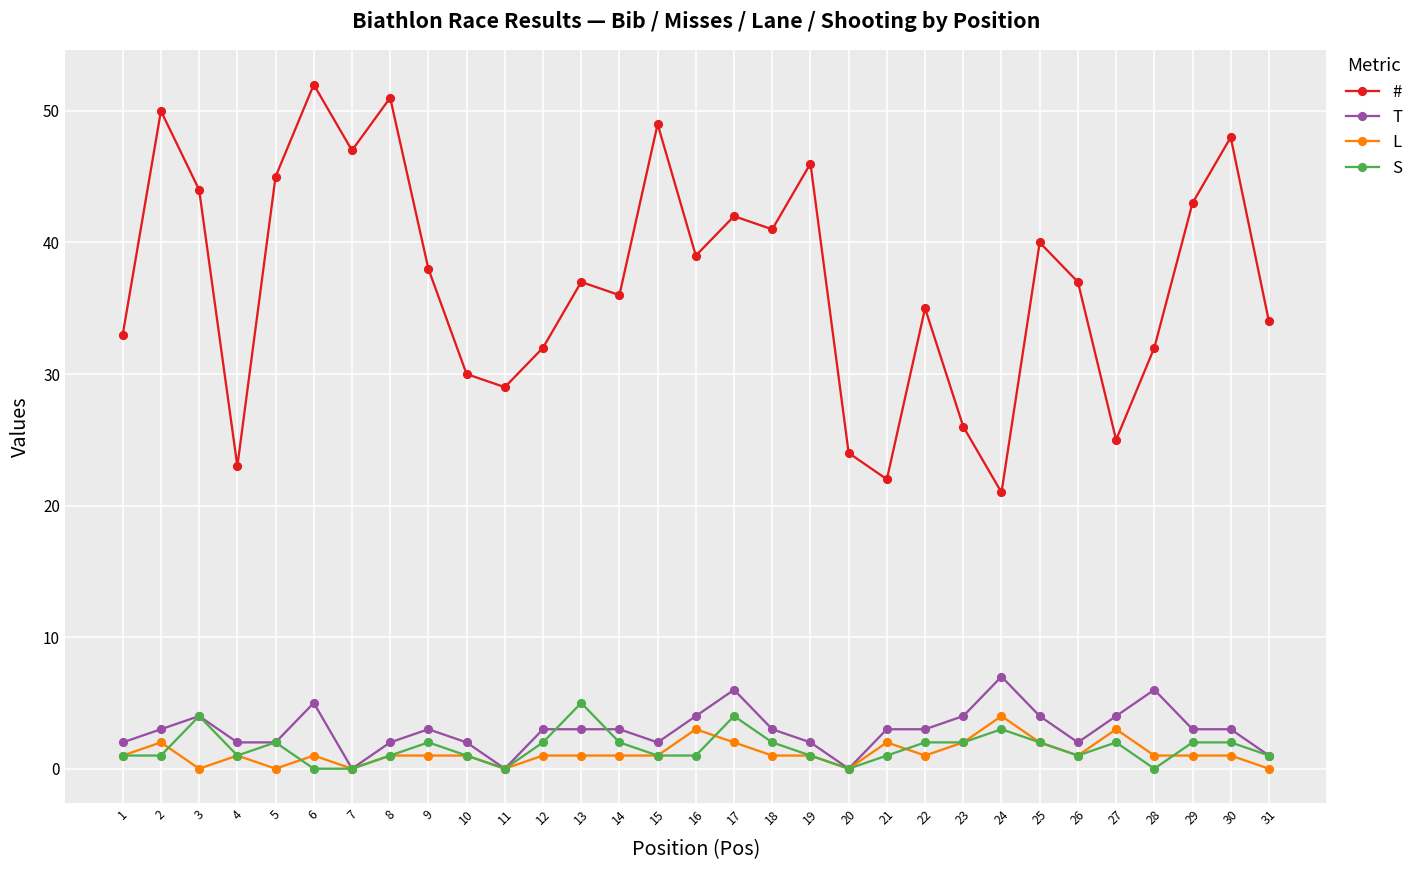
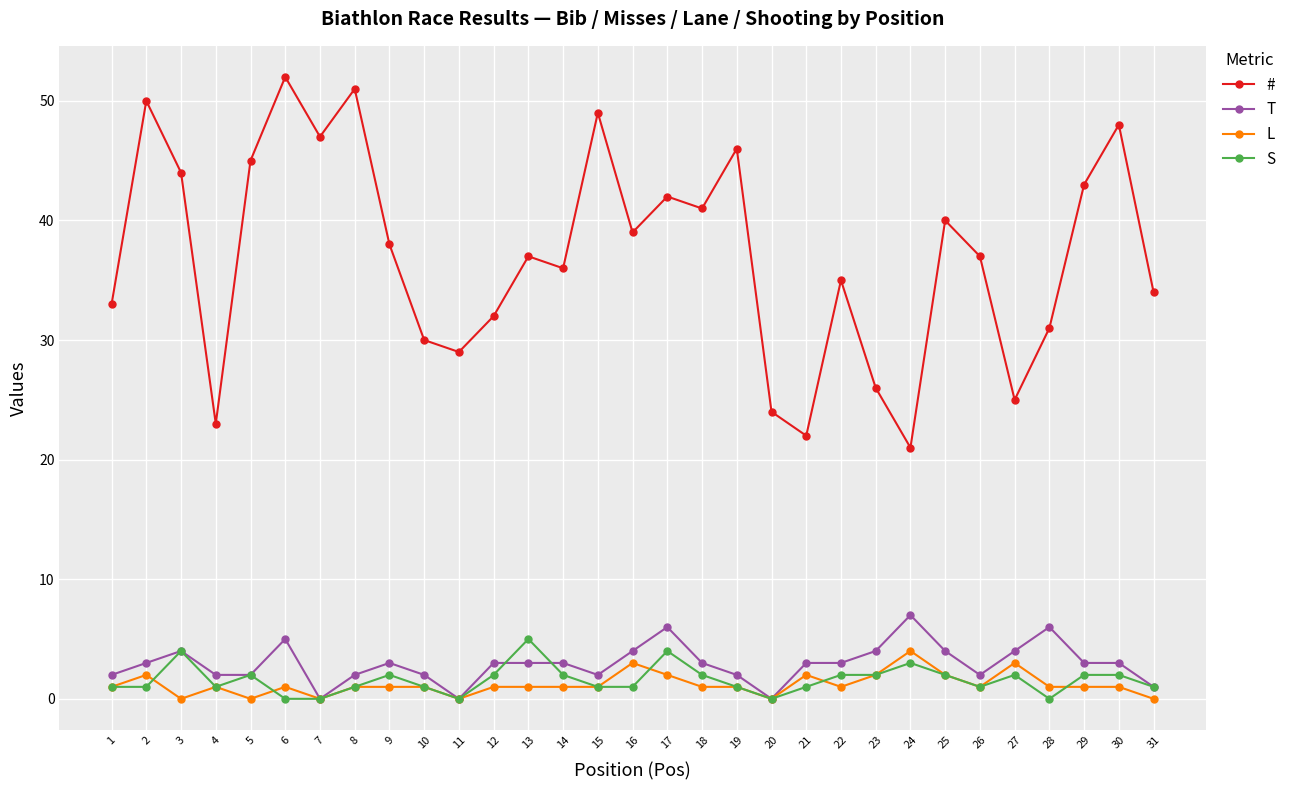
#, 28: 32 -> 31
